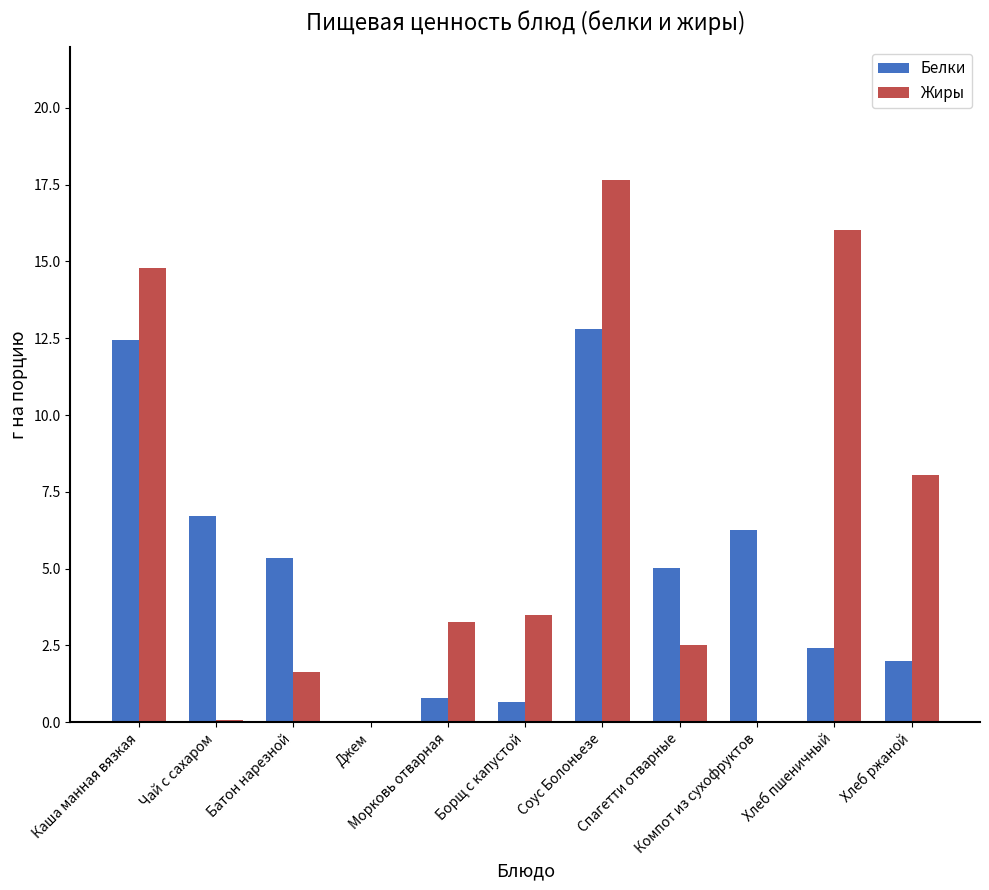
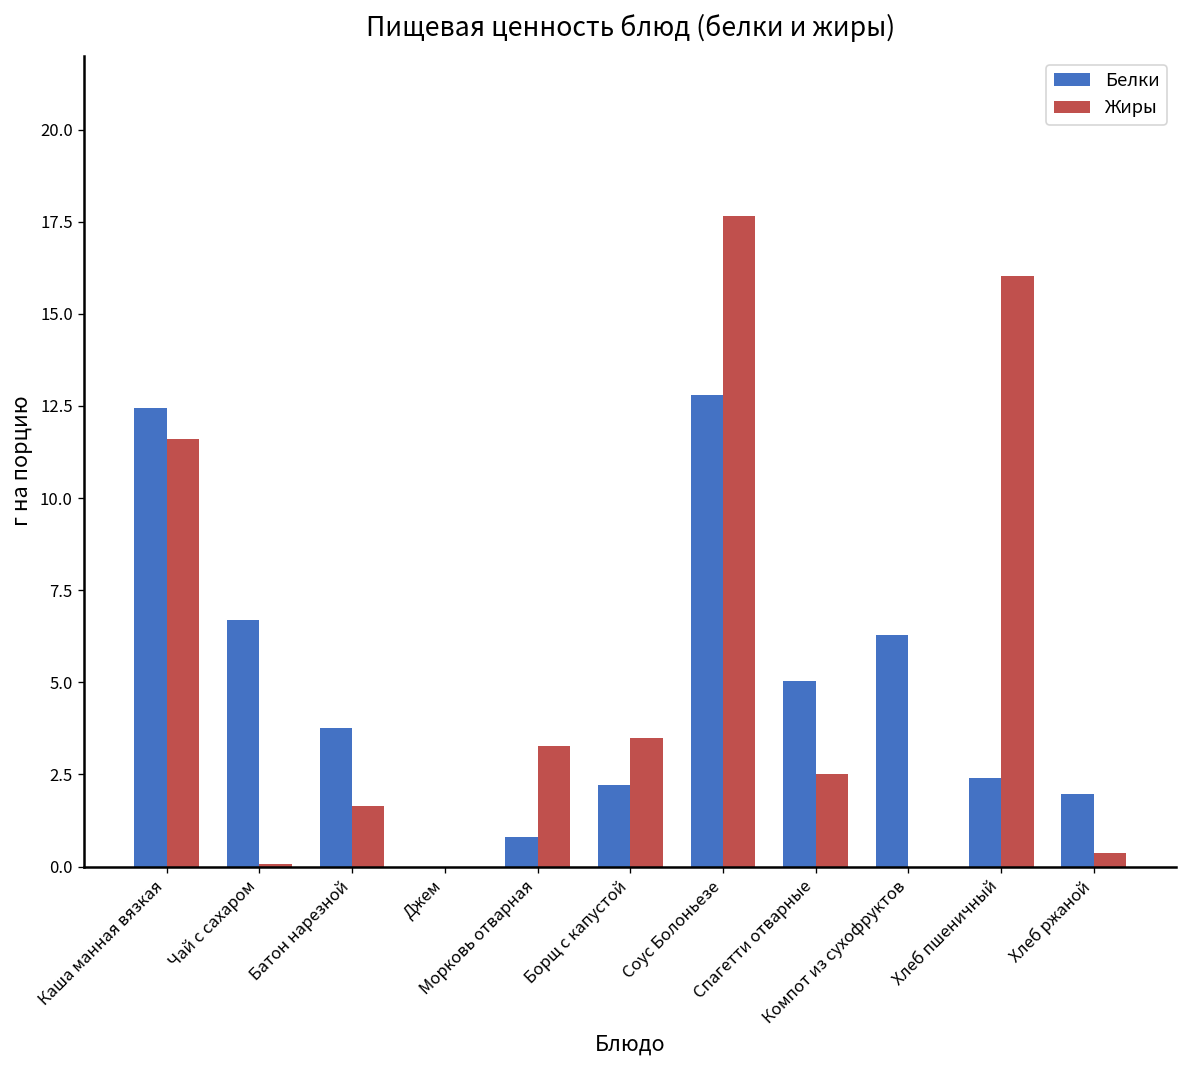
Жиры, Каша манная вязкая: 14.8 -> 11.6
Белки, Батон нарезной: 5.3 -> 3.8
Белки, Борщ с капустой: 0.7 -> 2.2
Жиры, Хлеб ржаной: 8.1 -> 0.4
